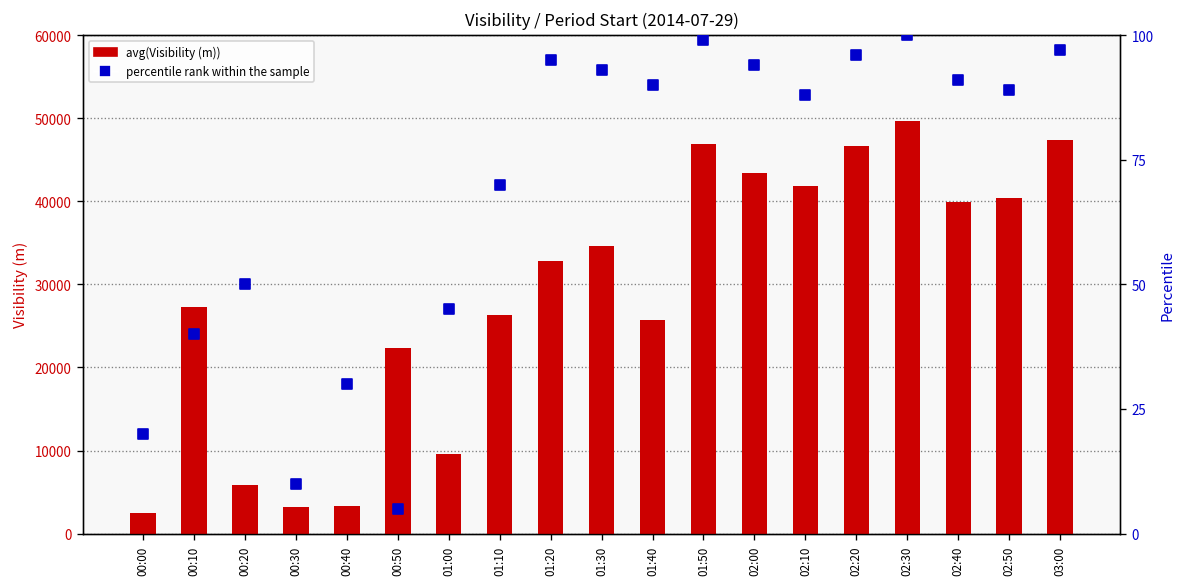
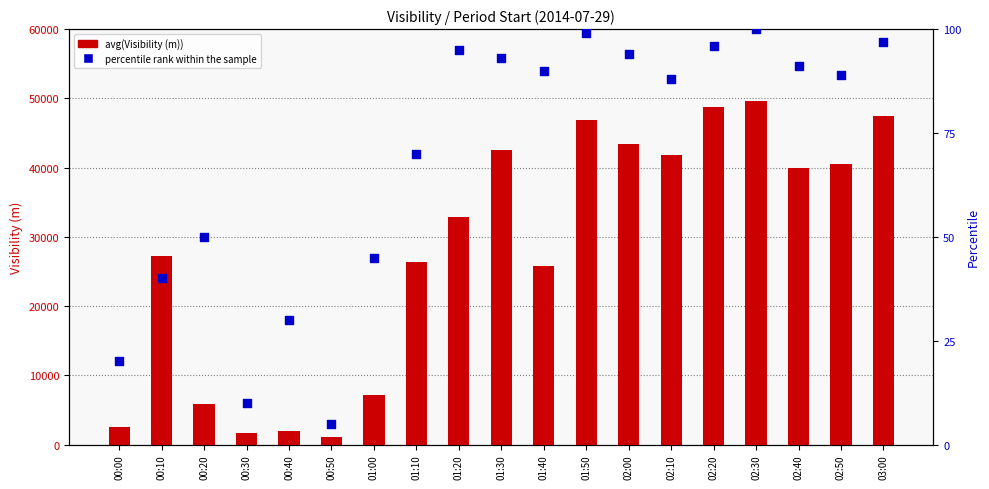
avg(Visibility (m)), 00:30: 3000 -> 2000
avg(Visibility (m)), 00:40: 3000 -> 2000
avg(Visibility (m)), 00:50: 22000 -> 1000
avg(Visibility (m)), 01:00: 10000 -> 7000
avg(Visibility (m)), 01:30: 35000 -> 43000
avg(Visibility (m)), 02:20: 47000 -> 49000
